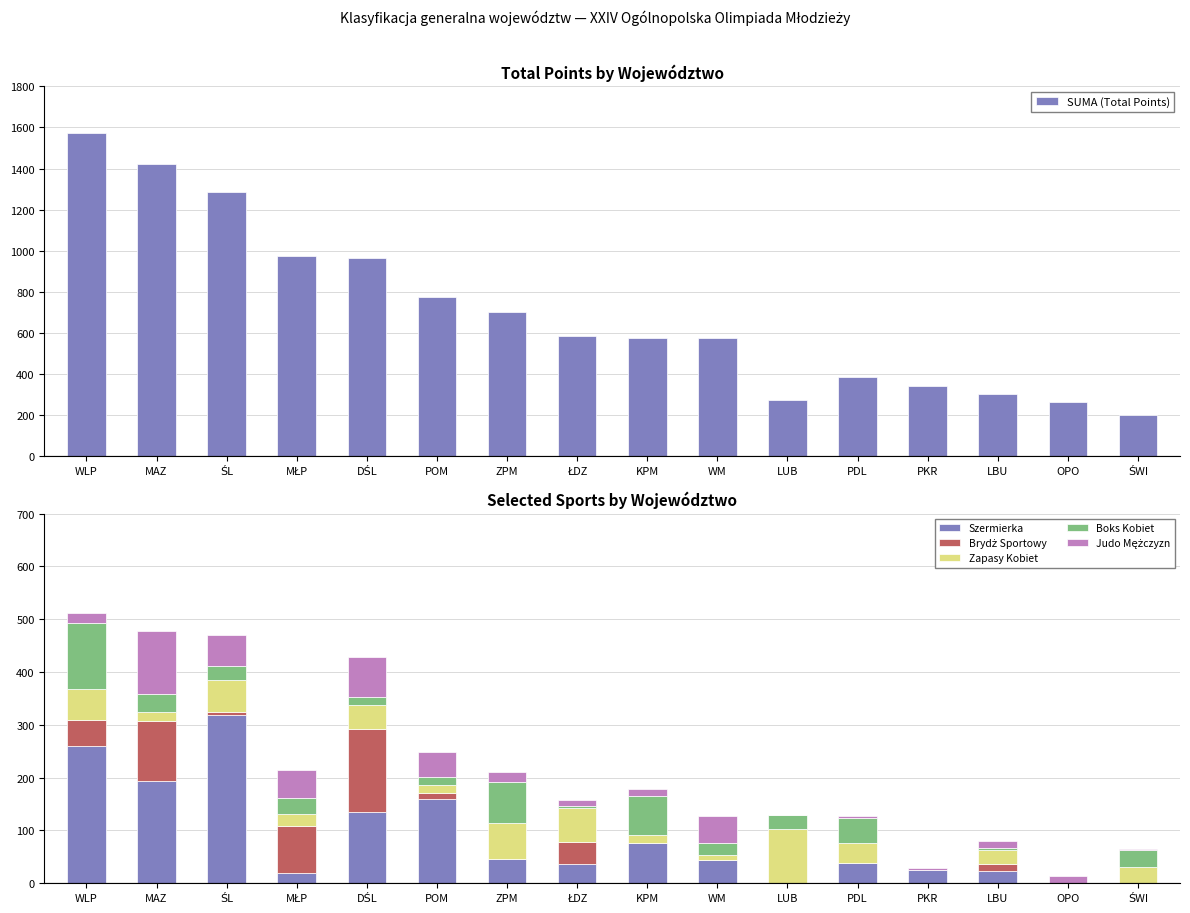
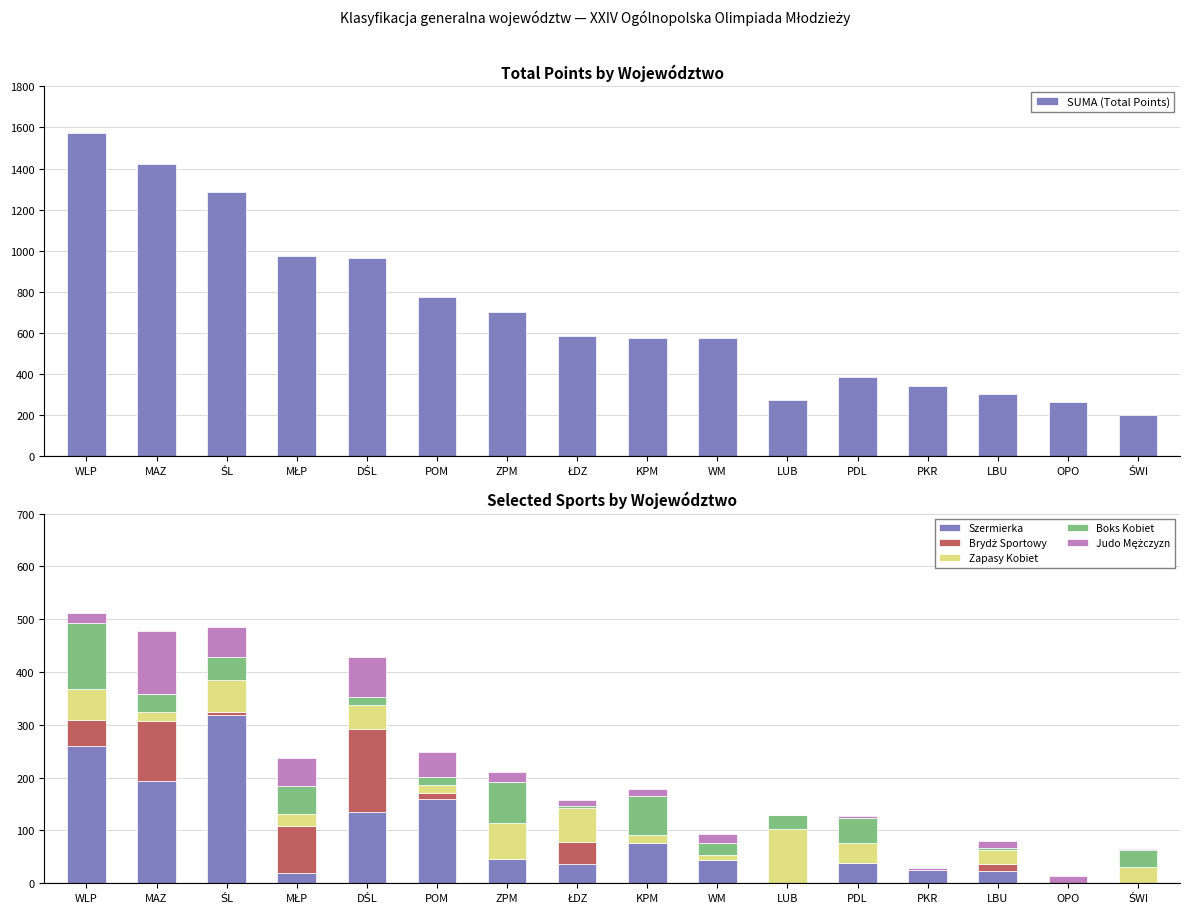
Selected Sports by Województwo, Boks Kobiet, ŚL: 30 -> 40
Selected Sports by Województwo, Boks Kobiet, MŁP: 30 -> 50
Selected Sports by Województwo, Judo Mężczyzn, WM: 50 -> 20
